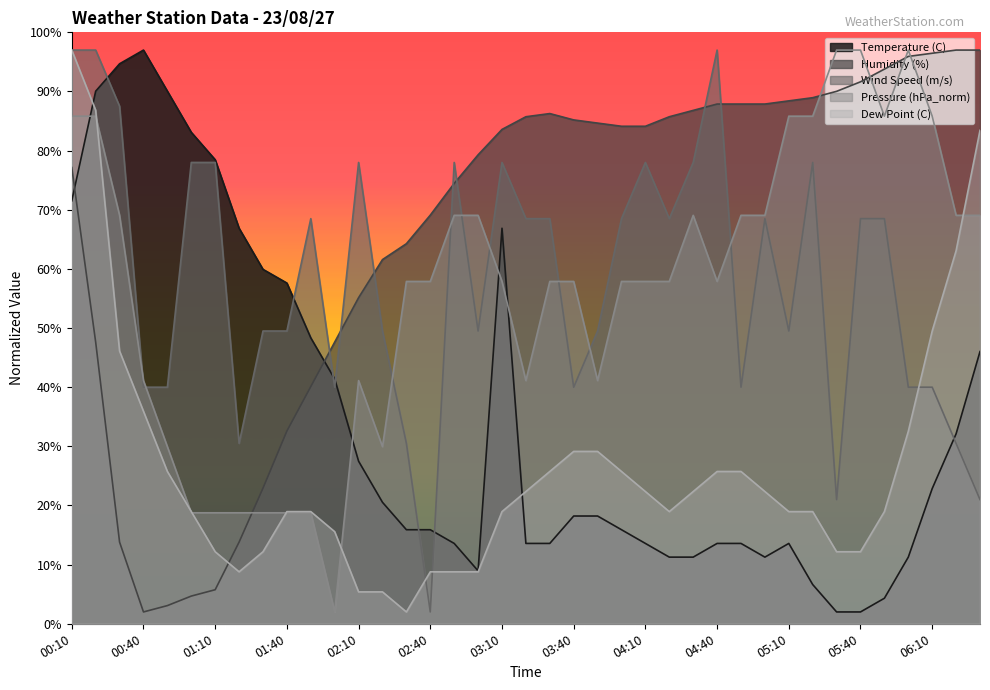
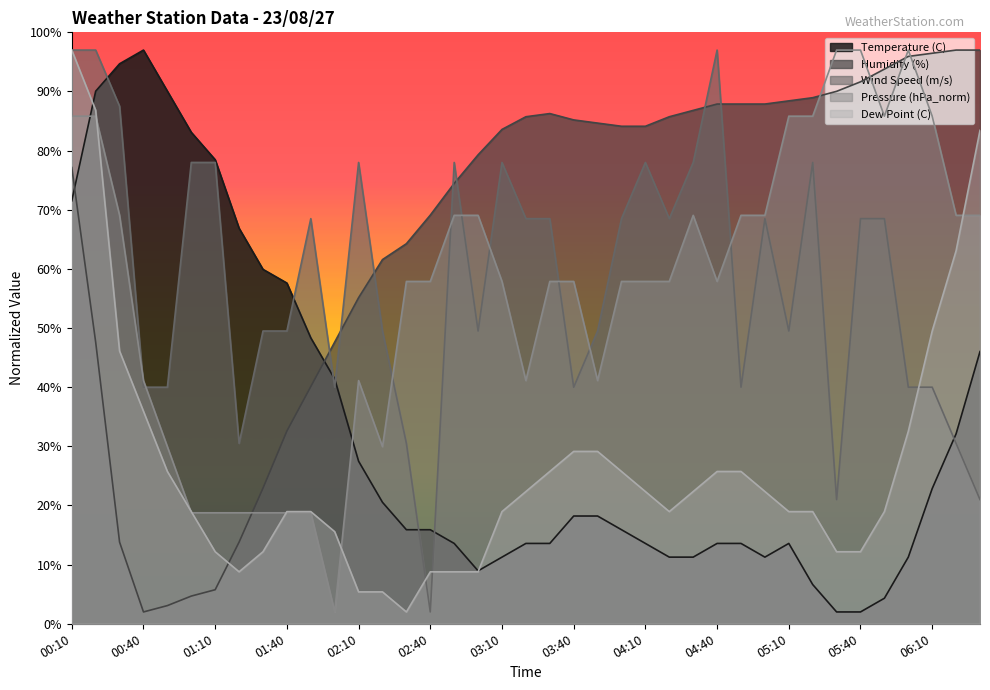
Temperature (C), 03:10: 67% -> 11%
